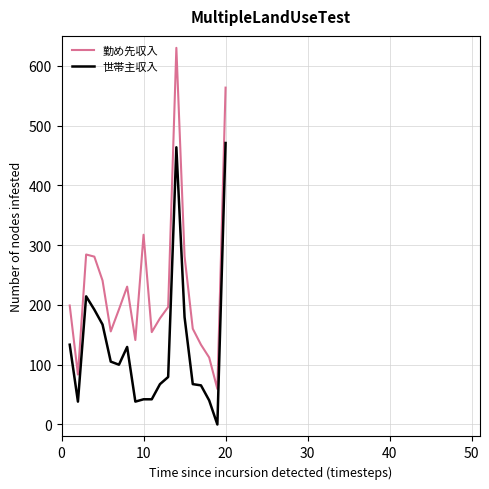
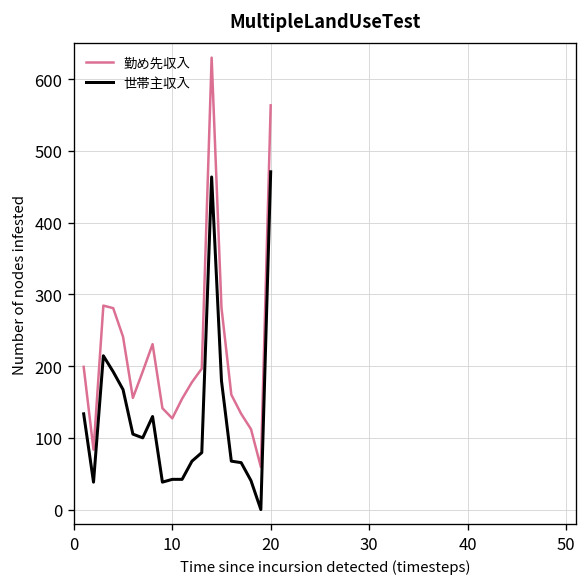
勤め先収入, 10: 320 -> 130
